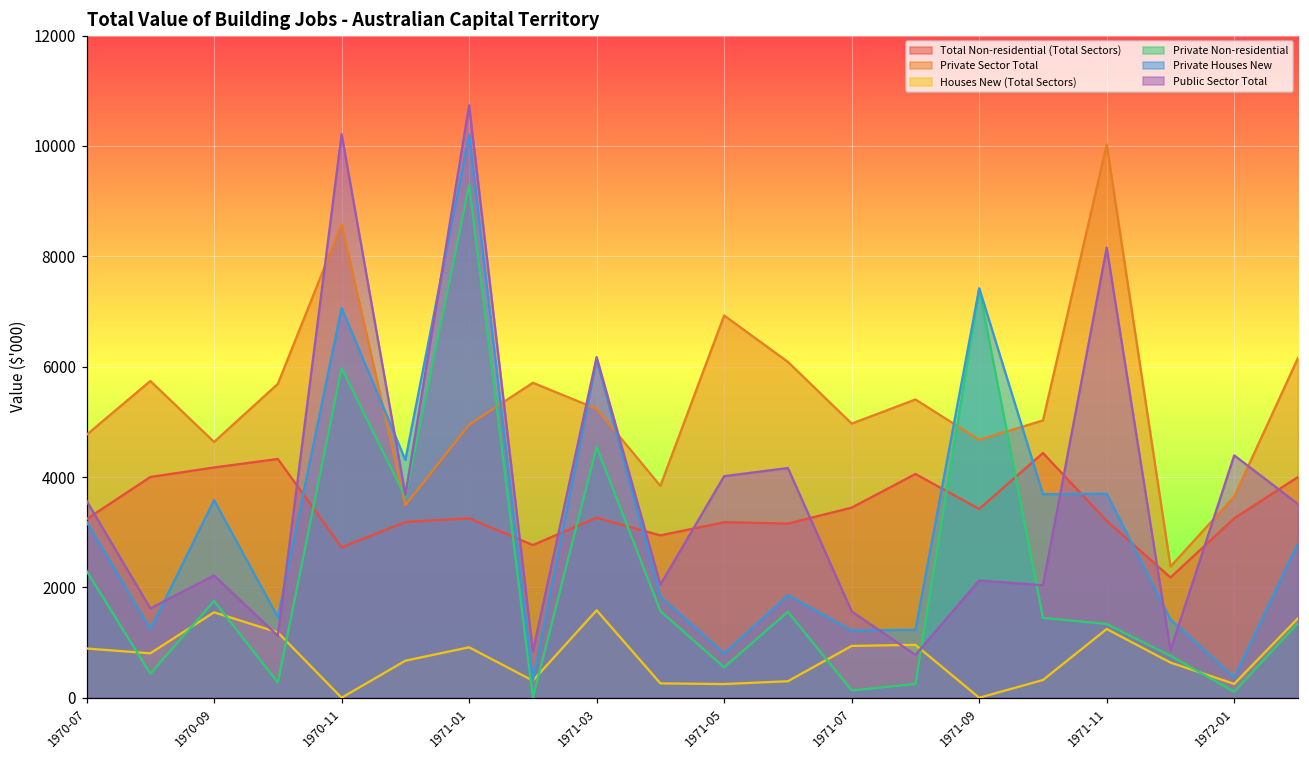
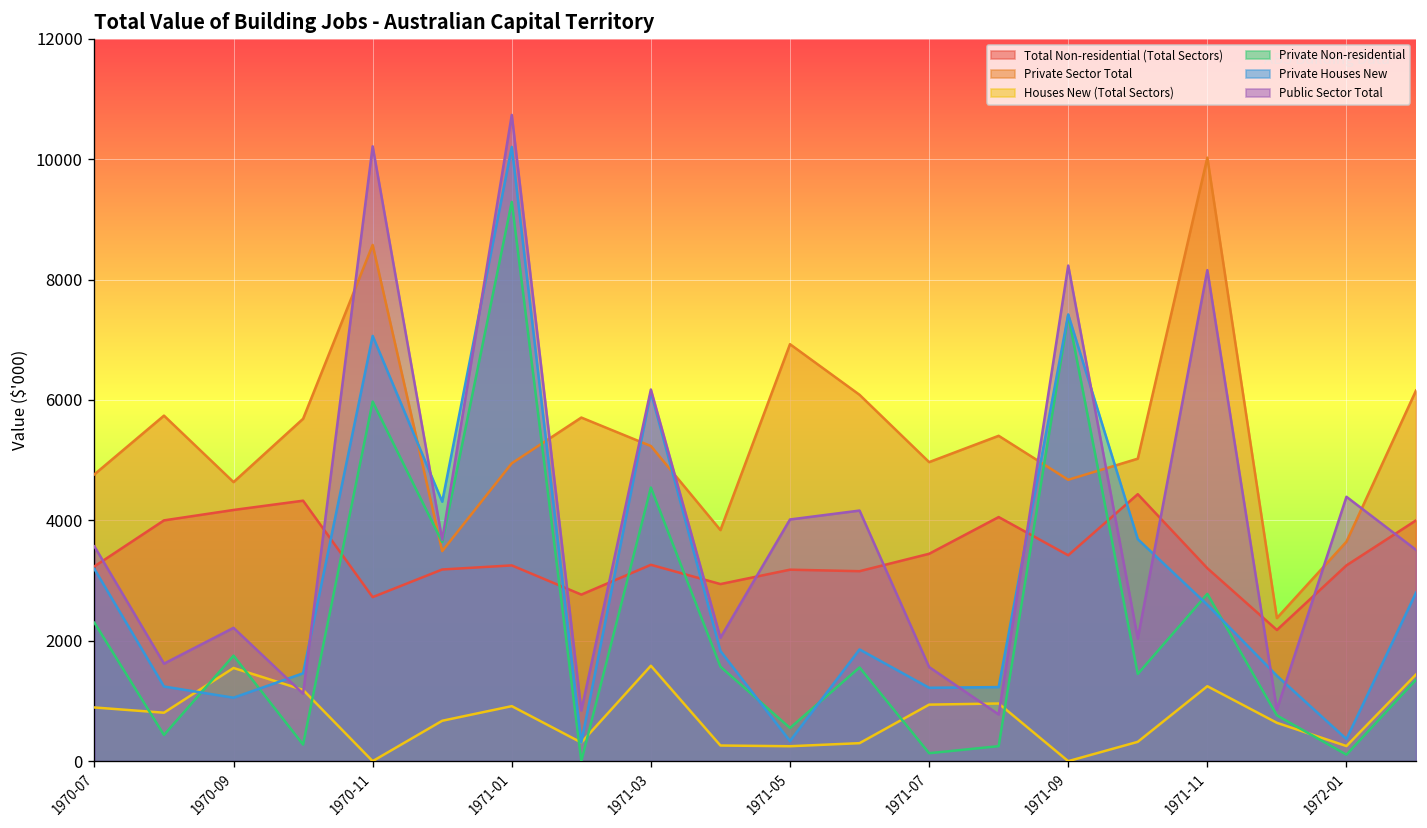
Private Houses New, 1970-09: 3600 -> 1100
Private Houses New, 1971-05: 800 -> 300
Public Sector Total, 1971-09: 2100 -> 8200
Private Non-residential, 1971-11: 1300 -> 2800
Private Houses New, 1971-11: 3700 -> 2600
